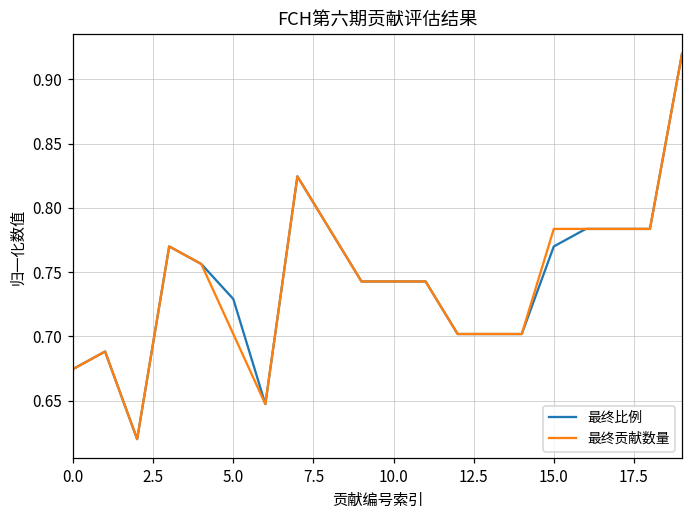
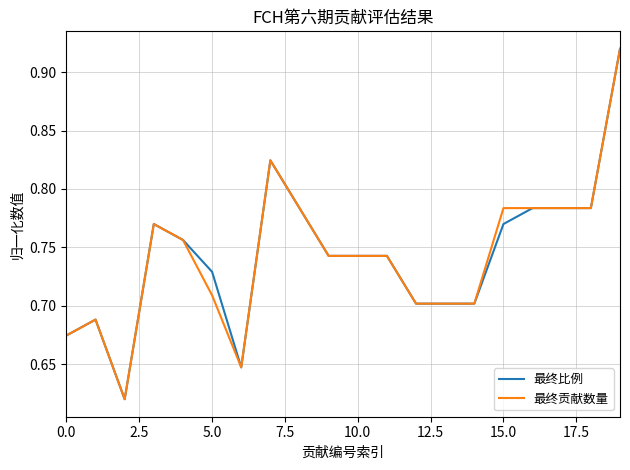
最终贡献数量, 5.0: 0.702 -> 0.709
